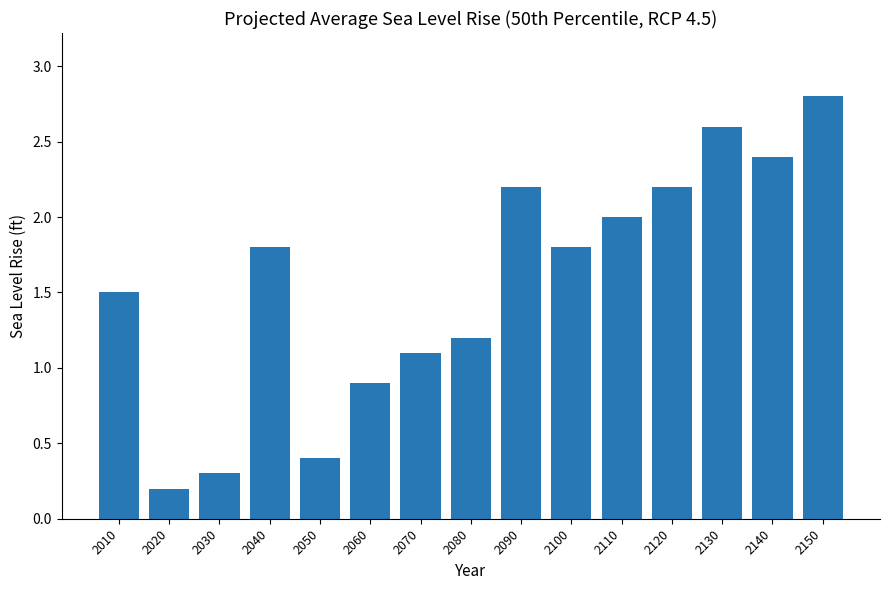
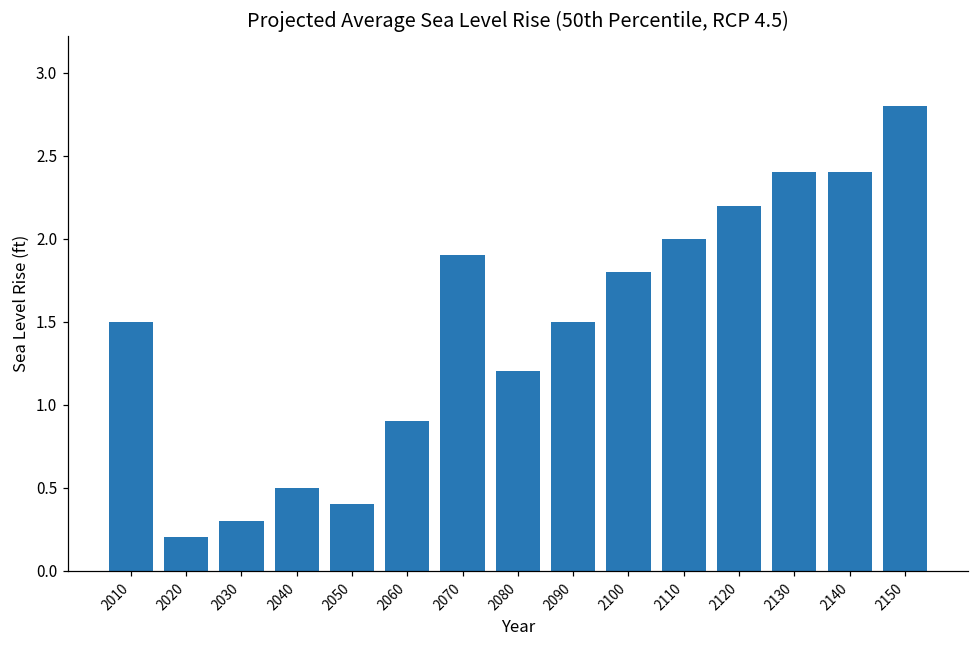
2040: 1.8 -> 0.5
2070: 1.1 -> 1.9
2090: 2.2 -> 1.5
2130: 2.6 -> 2.4
